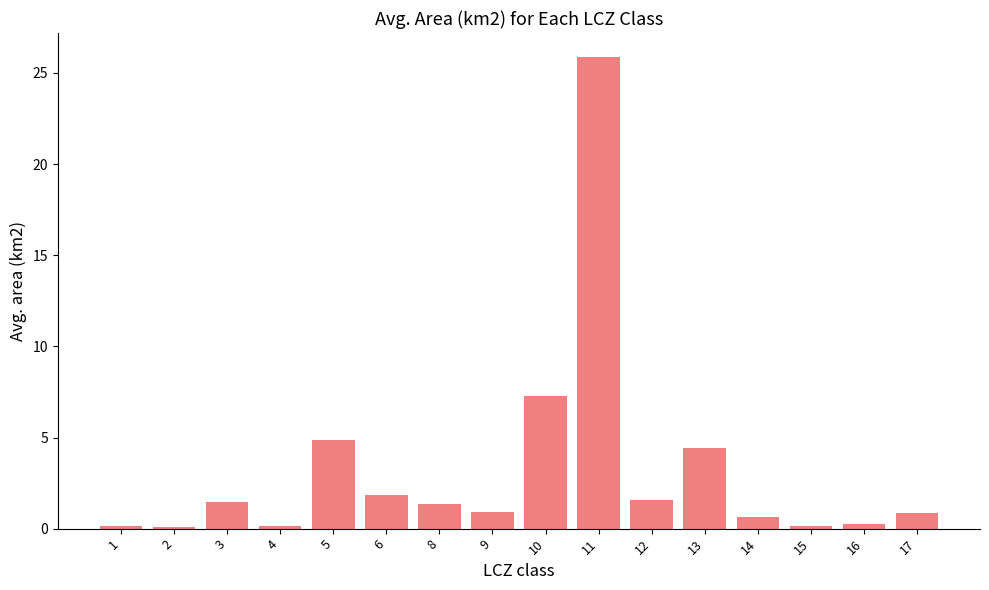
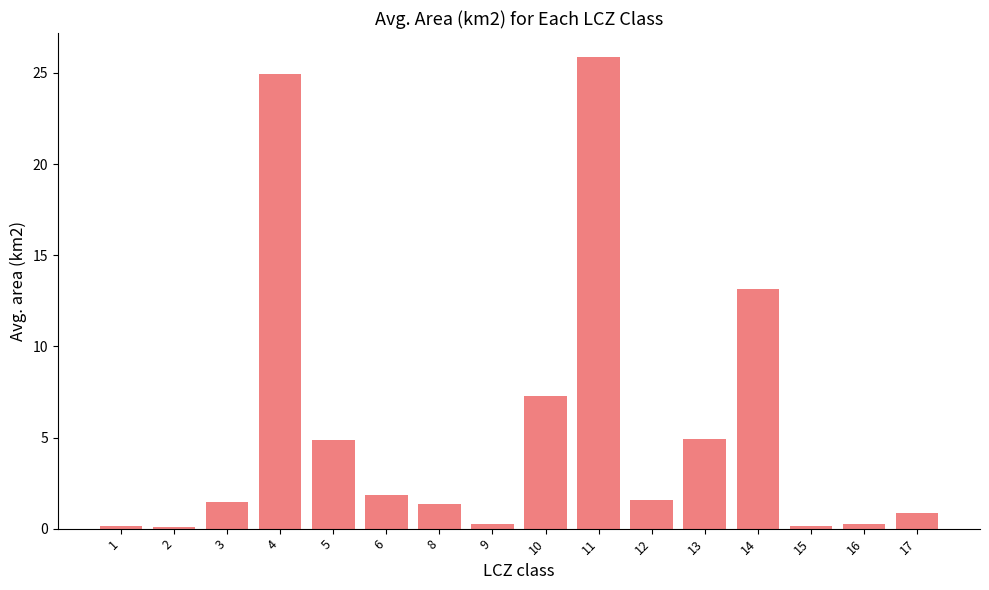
4: 0.1 -> 24.9
9: 0.9 -> 0.3
13: 4.4 -> 4.9
14: 0.6 -> 13.1
